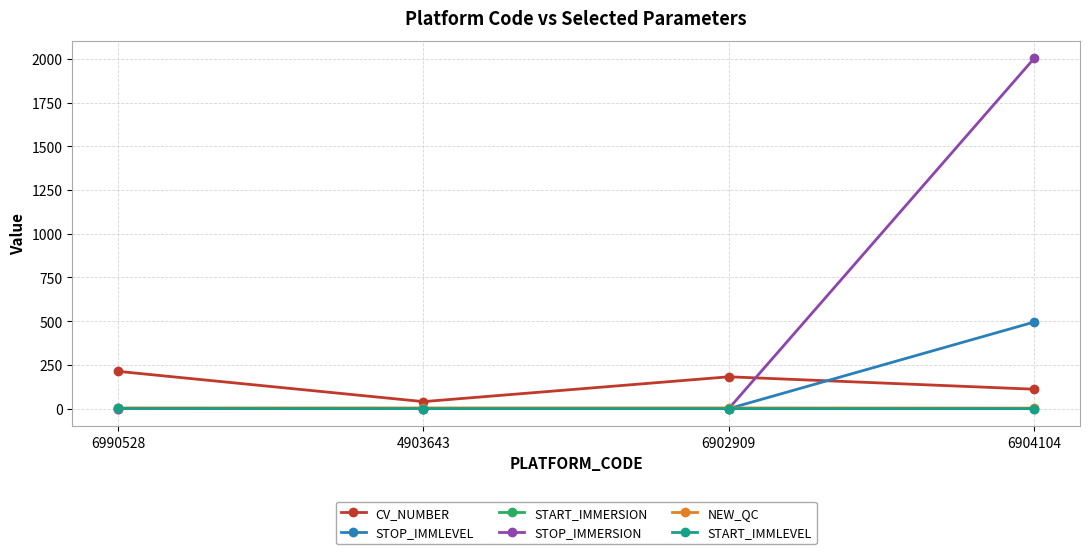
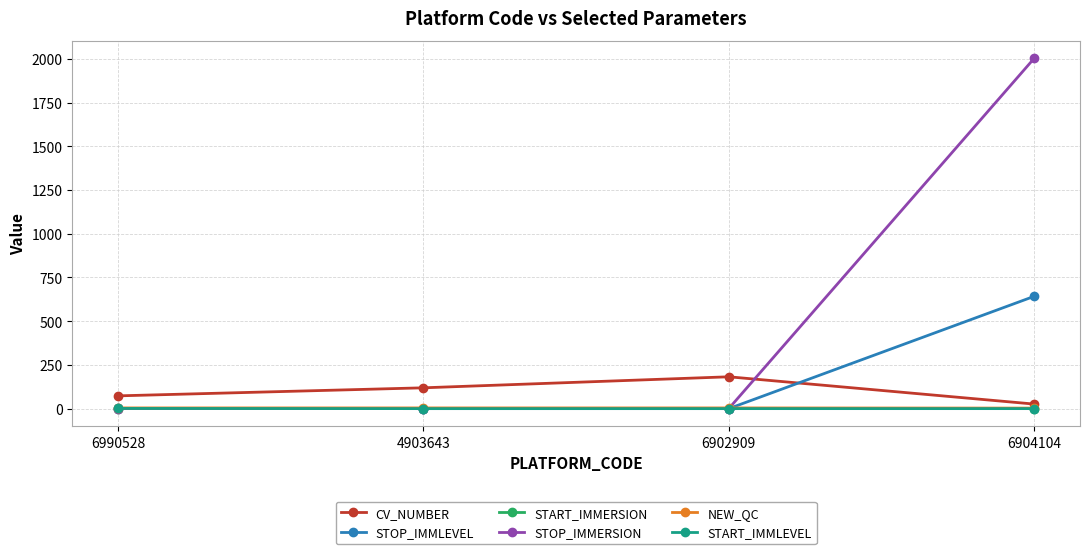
CV_NUMBER, 6990528: 210 -> 70
CV_NUMBER, 4903643: 40 -> 120
CV_NUMBER, 6904104: 110 -> 30
STOP_IMMLEVEL, 6904104: 500 -> 640
